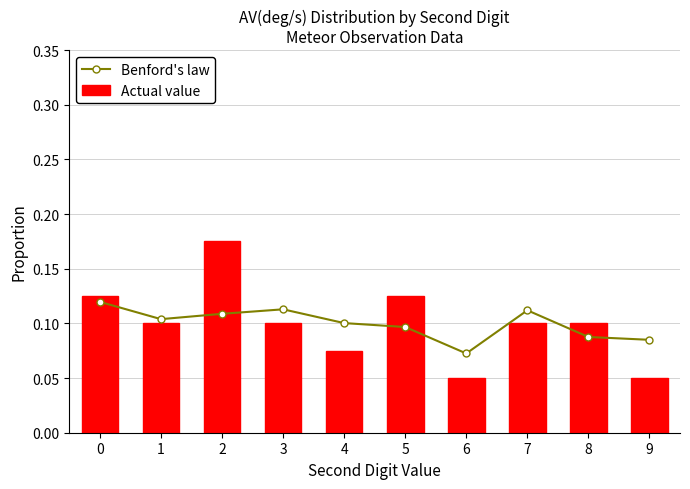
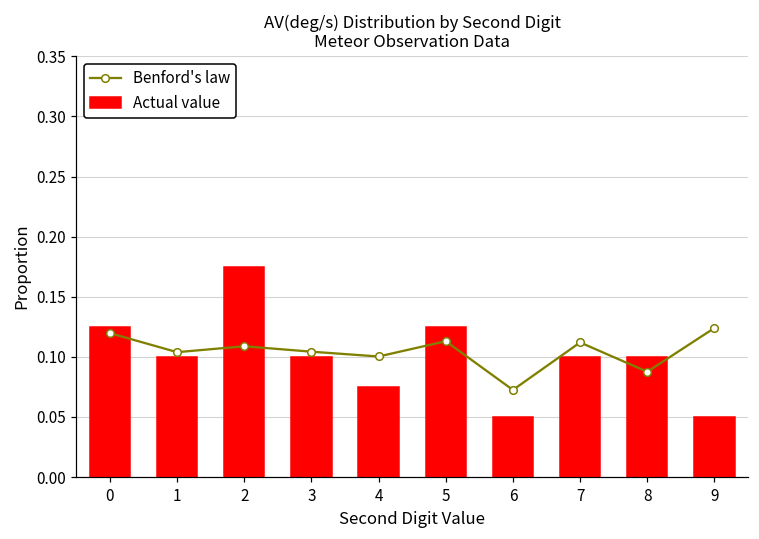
Benford's law, 3: 0.113 -> 0.104
Benford's law, 5: 0.097 -> 0.113
Benford's law, 9: 0.085 -> 0.124
